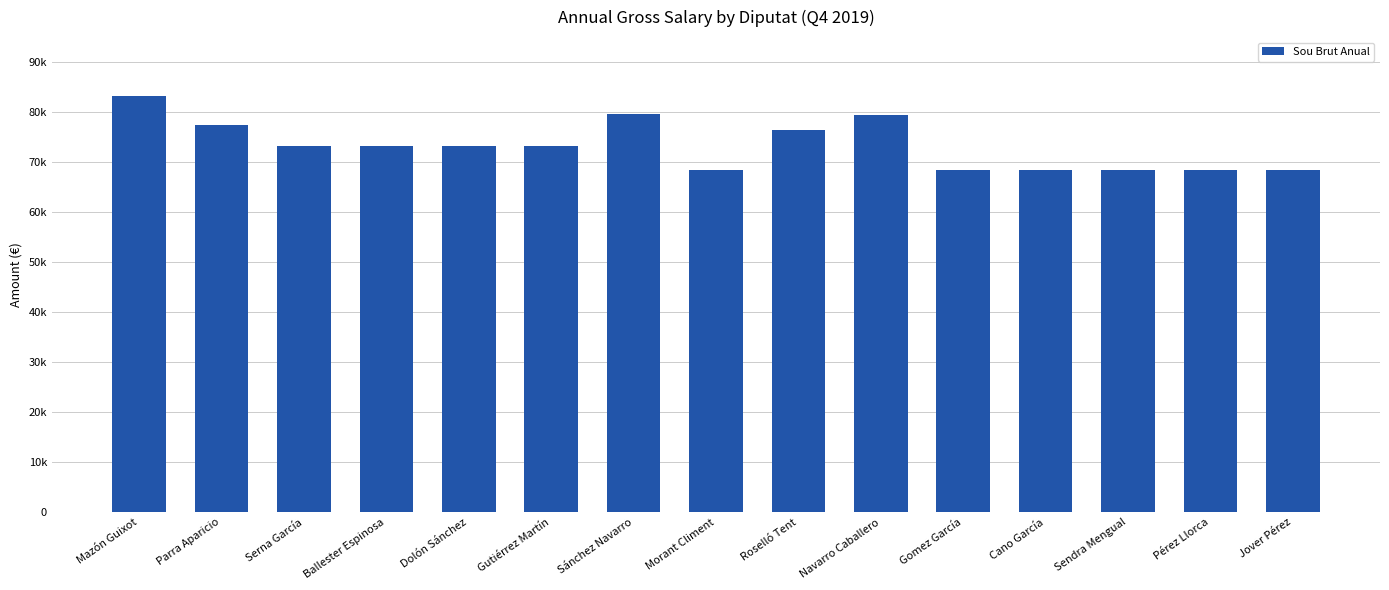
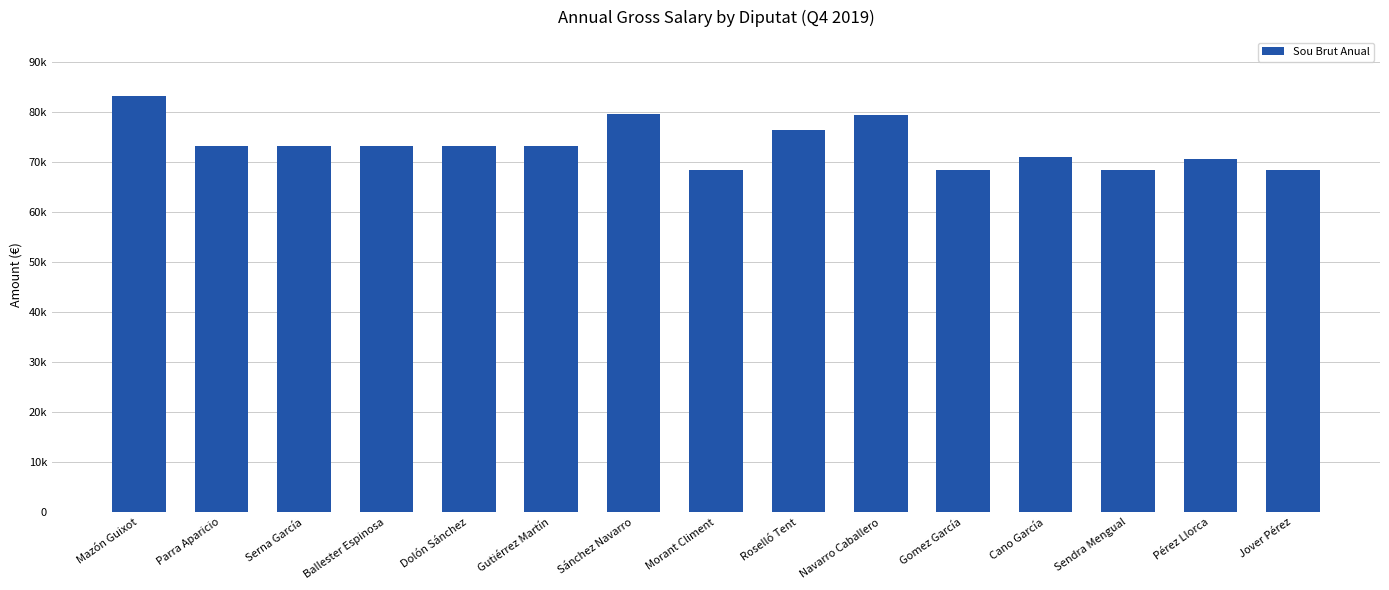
Parra Aparicio: 77000 -> 73000
Cano García: 68000 -> 71000
Pérez Llorca: 68000 -> 71000
